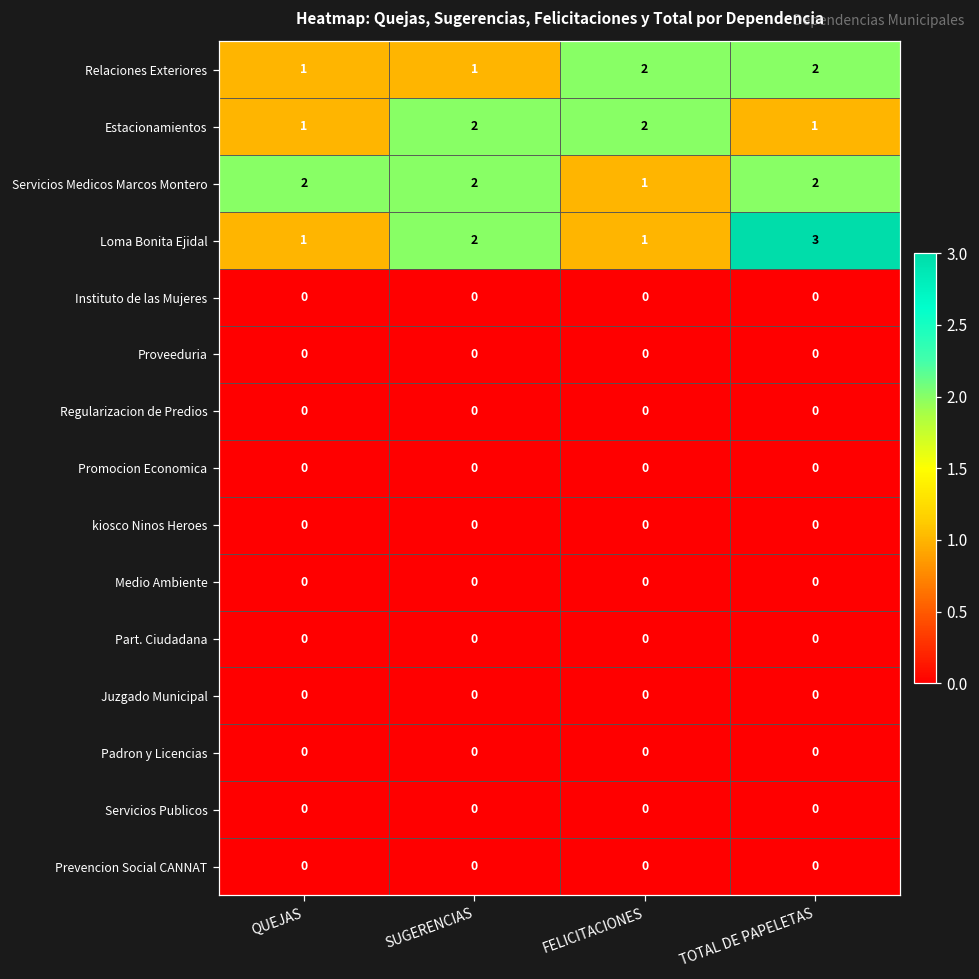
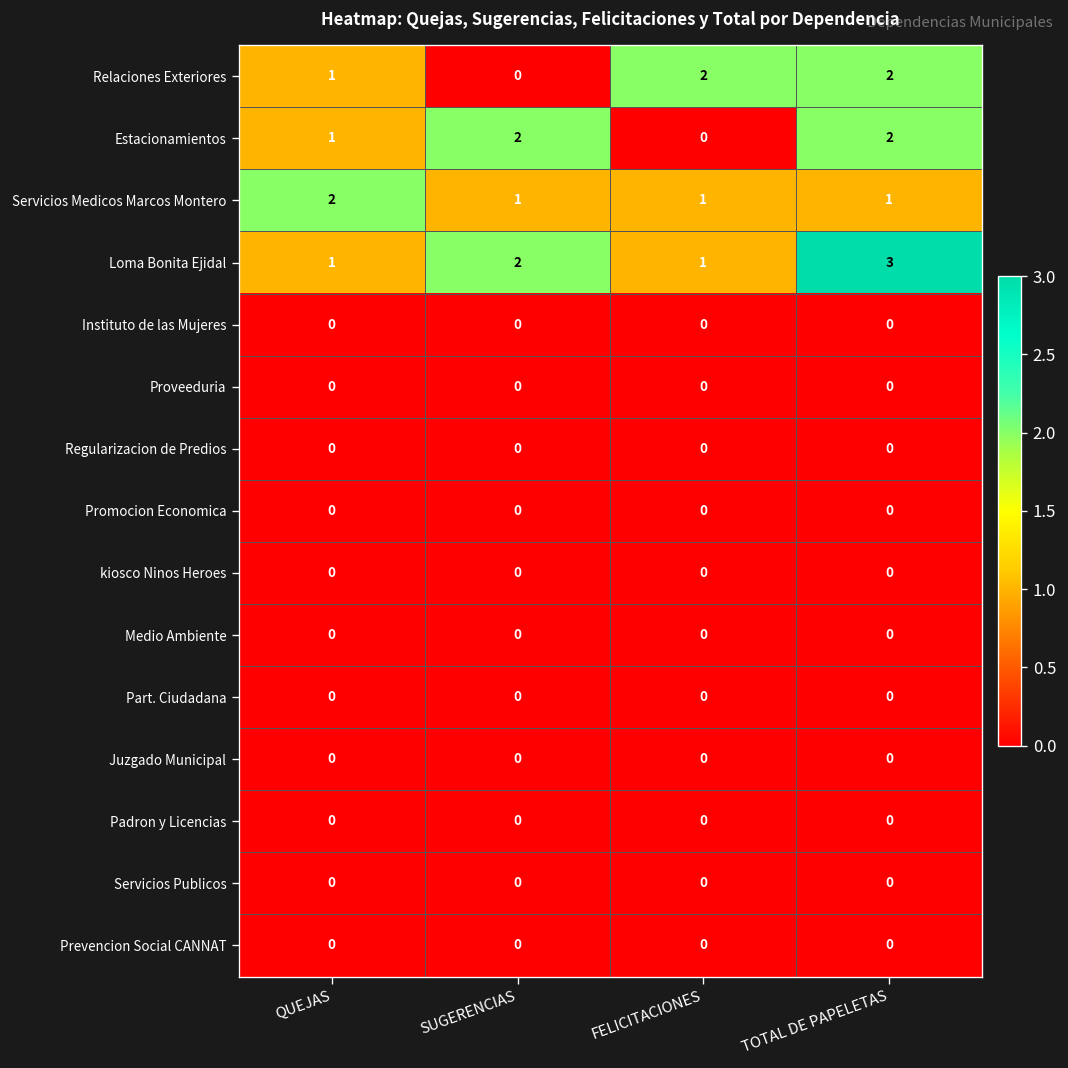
Relaciones Exteriores, SUGERENCIAS: 1 -> 0
Estacionamientos, FELICITACIONES: 2 -> 0
Estacionamientos, TOTAL DE PAPELETAS: 1 -> 2
Servicios Medicos Marcos Montero, SUGERENCIAS: 2 -> 1
Servicios Medicos Marcos Montero, TOTAL DE PAPELETAS: 2 -> 1
